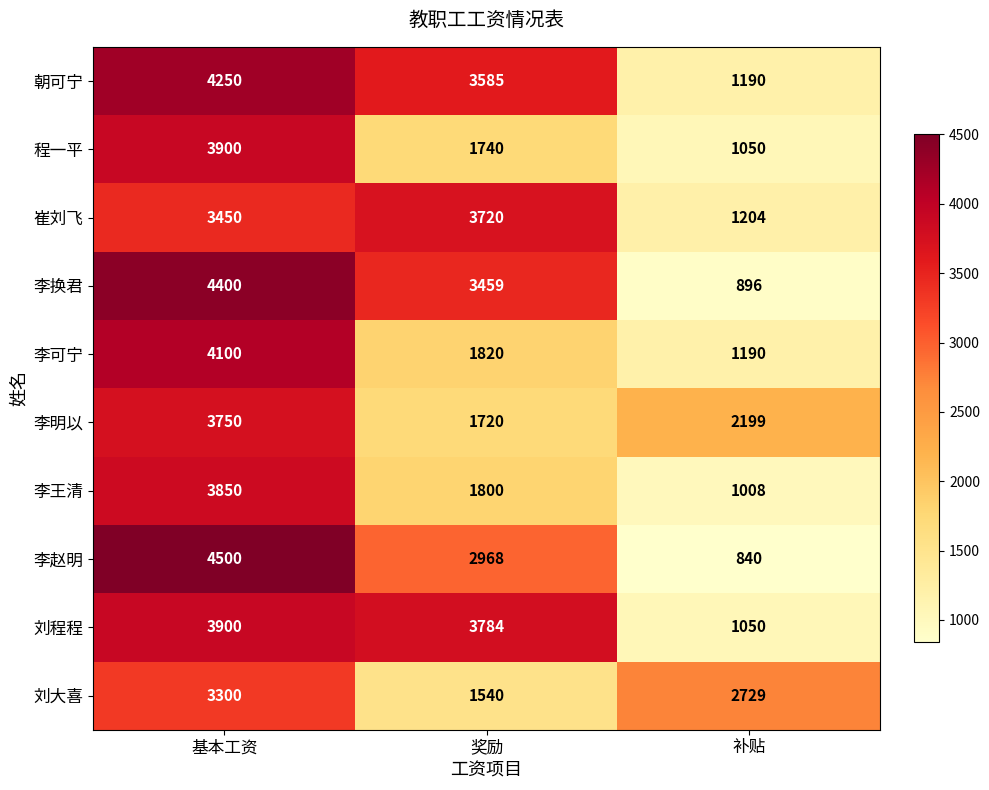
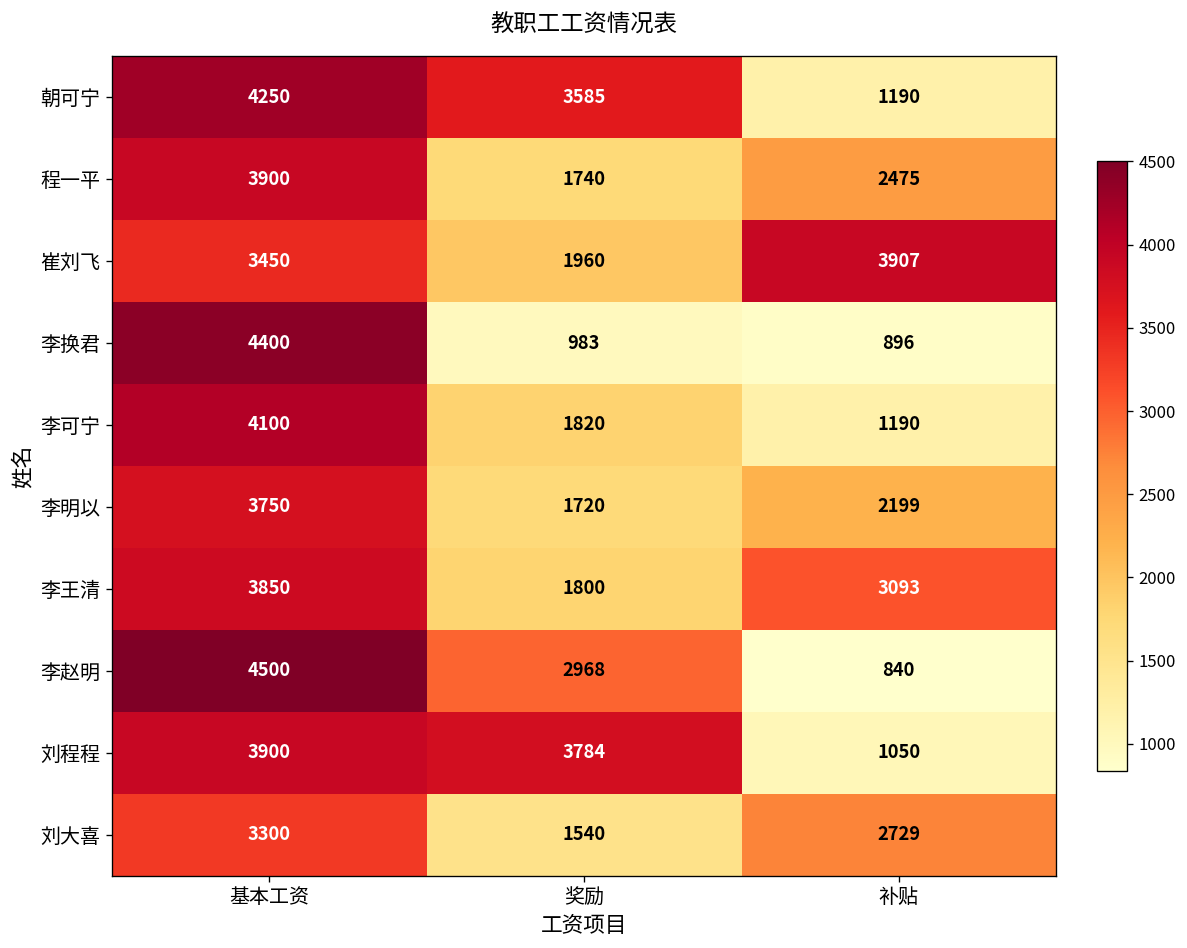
程一平, 补贴: 1050 -> 2475
崔刘飞, 奖励: 3720 -> 1960
崔刘飞, 补贴: 1204 -> 3907
李换君, 奖励: 3459 -> 983
李王清, 补贴: 1008 -> 3093
